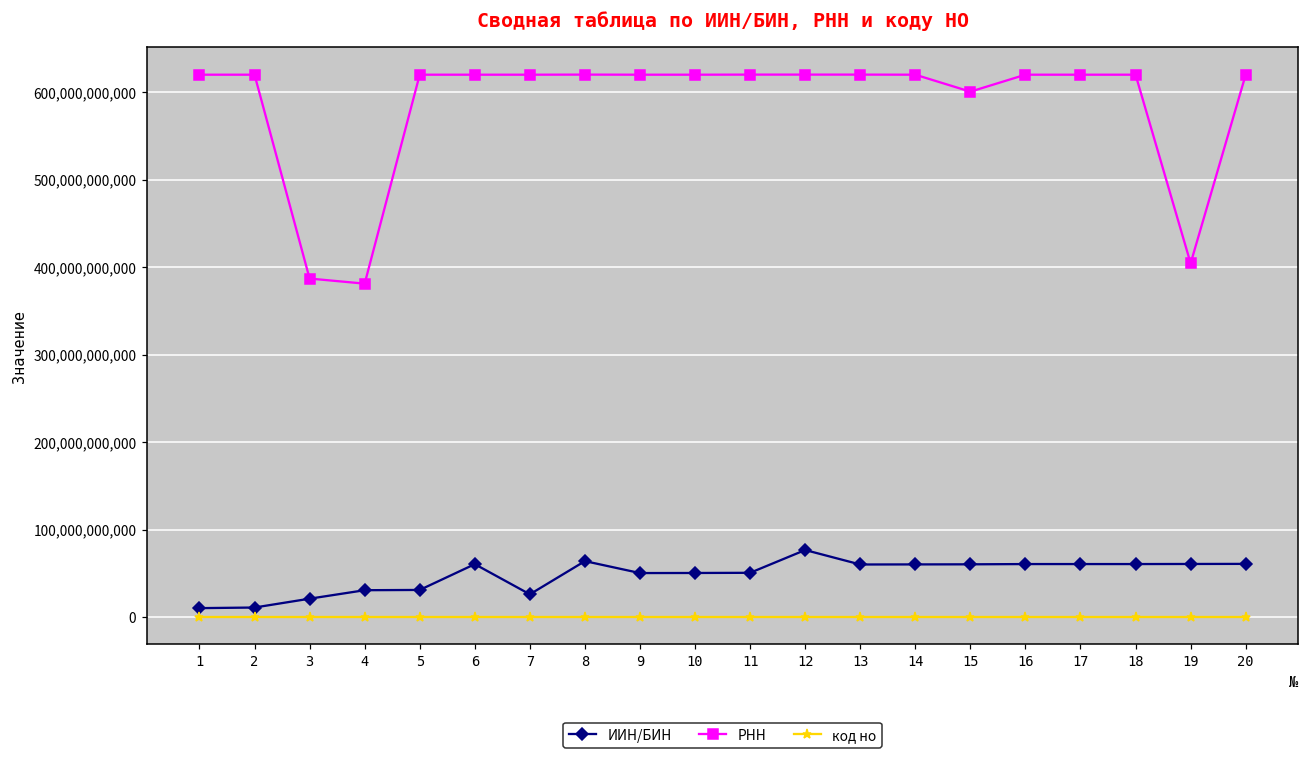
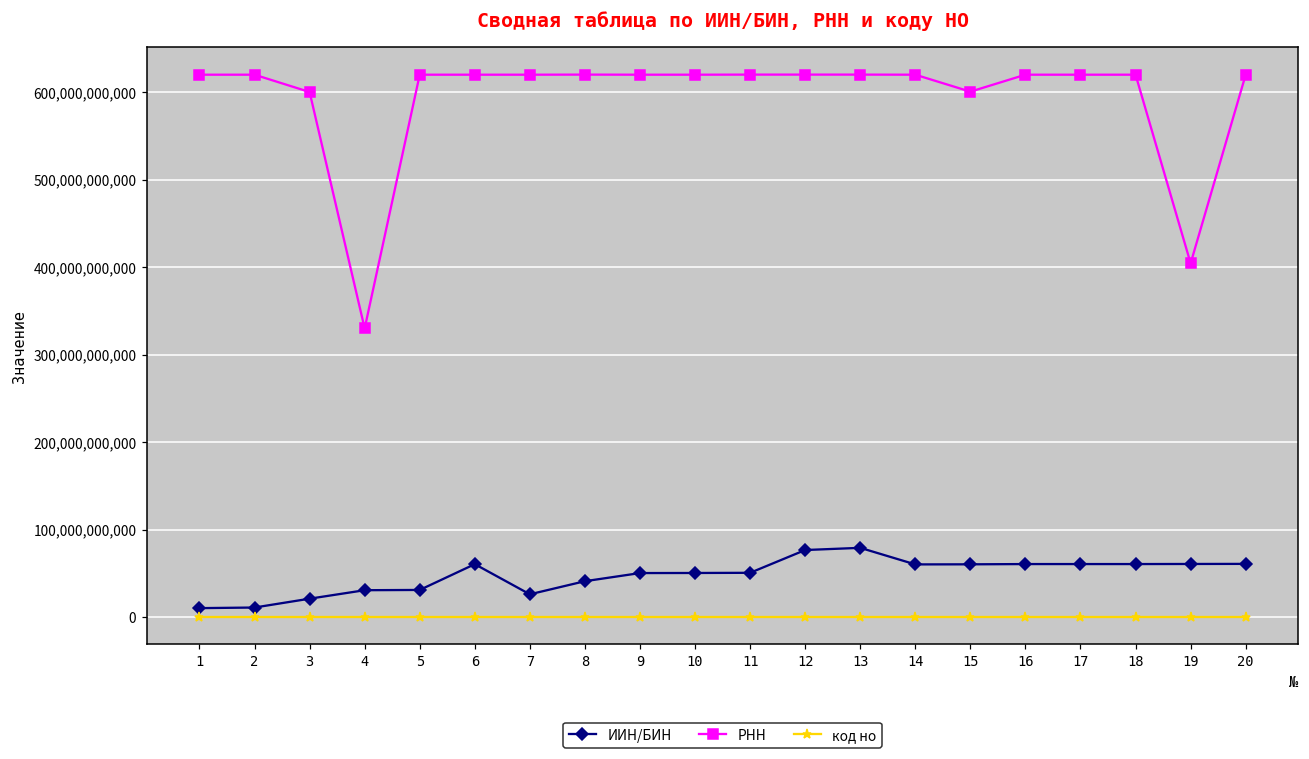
РНН, 3: 390,000,000,000 -> 600,000,000,000
РНН, 4: 380,000,000,000 -> 330,000,000,000
ИИН/БИН, 8: 60,000,000,000 -> 40,000,000,000
ИИН/БИН, 13: 60,000,000,000 -> 80,000,000,000
